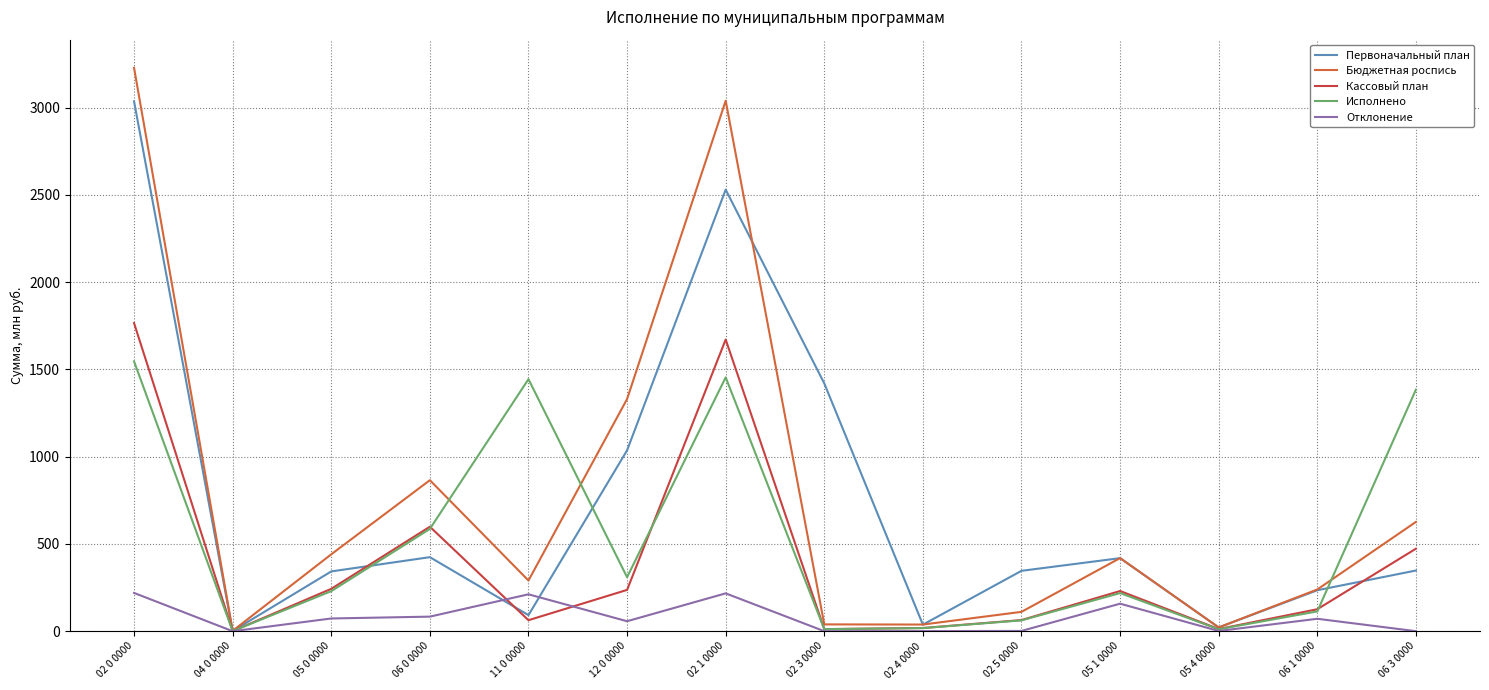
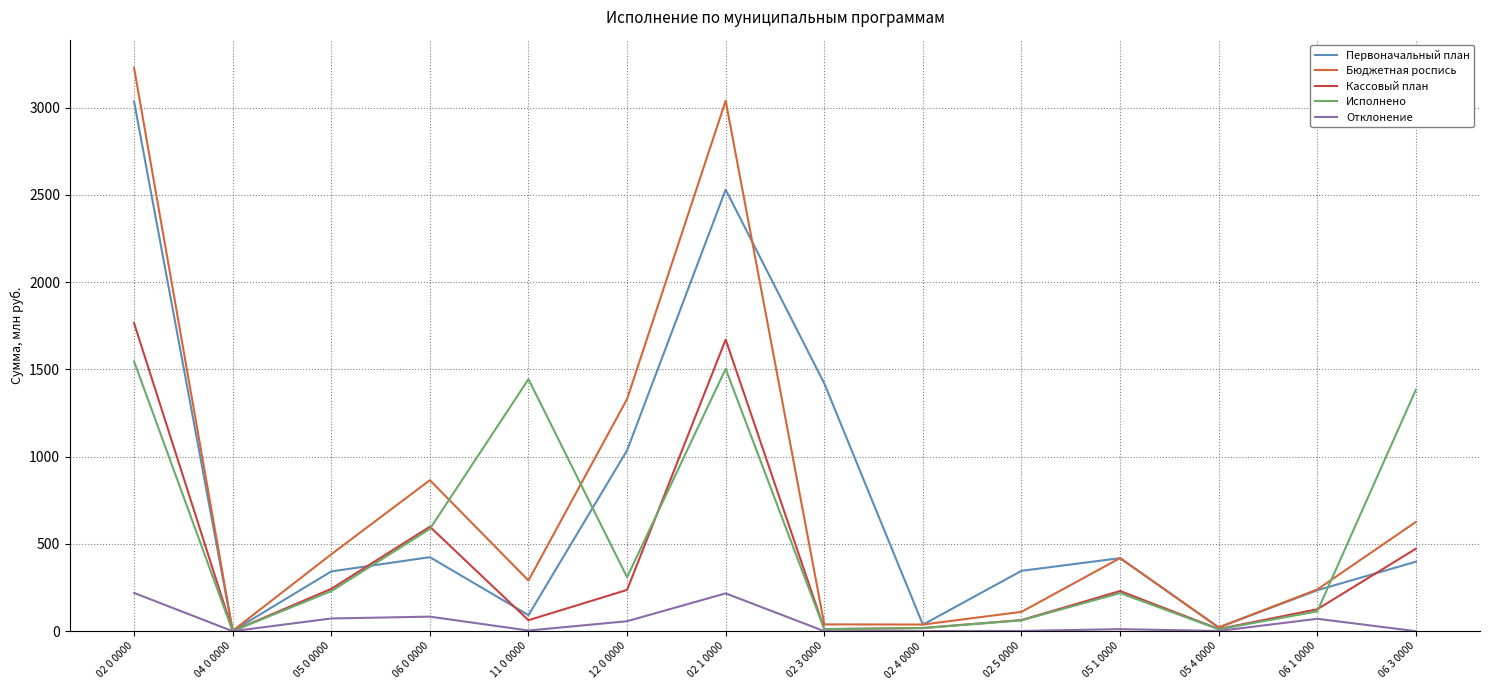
Отклонение, 11 0 0000: 210 -> 0
Исполнено, 02 1 0000: 1450 -> 1500
Отклонение, 05 1 0000: 160 -> 10
Первоначальный план, 06 3 0000: 350 -> 400
